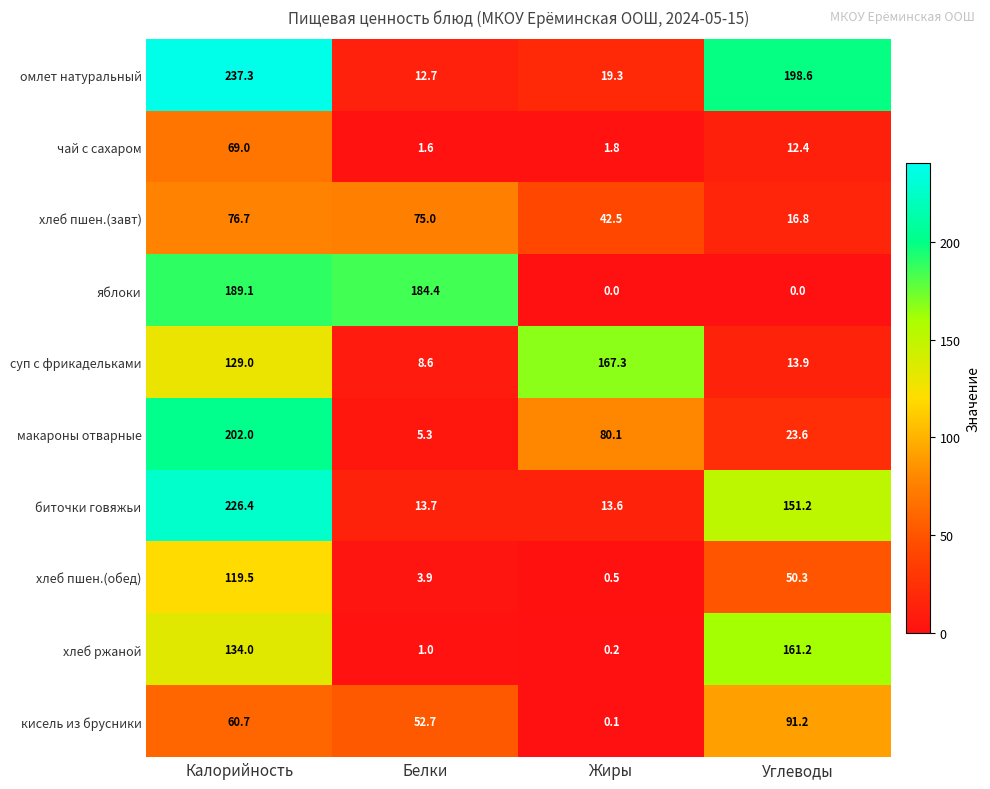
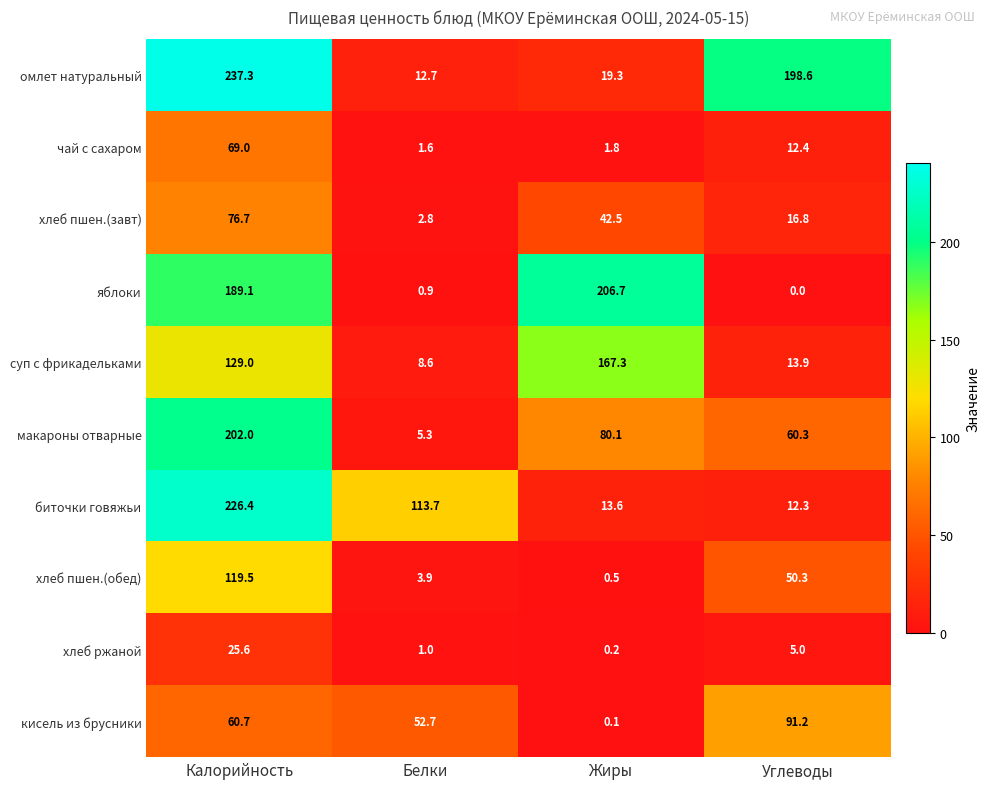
хлеб пшен.(завт), Белки: 75.0 -> 2.8
яблоки, Белки: 184.4 -> 0.9
яблоки, Жиры: 0.0 -> 206.7
макароны отварные, Углеводы: 23.6 -> 60.3
биточки говяжьи, Белки: 13.7 -> 113.7
биточки говяжьи, Углеводы: 151.2 -> 12.3
хлеб ржаной, Калорийность: 134.0 -> 25.6
хлеб ржаной, Углеводы: 161.2 -> 5.0
